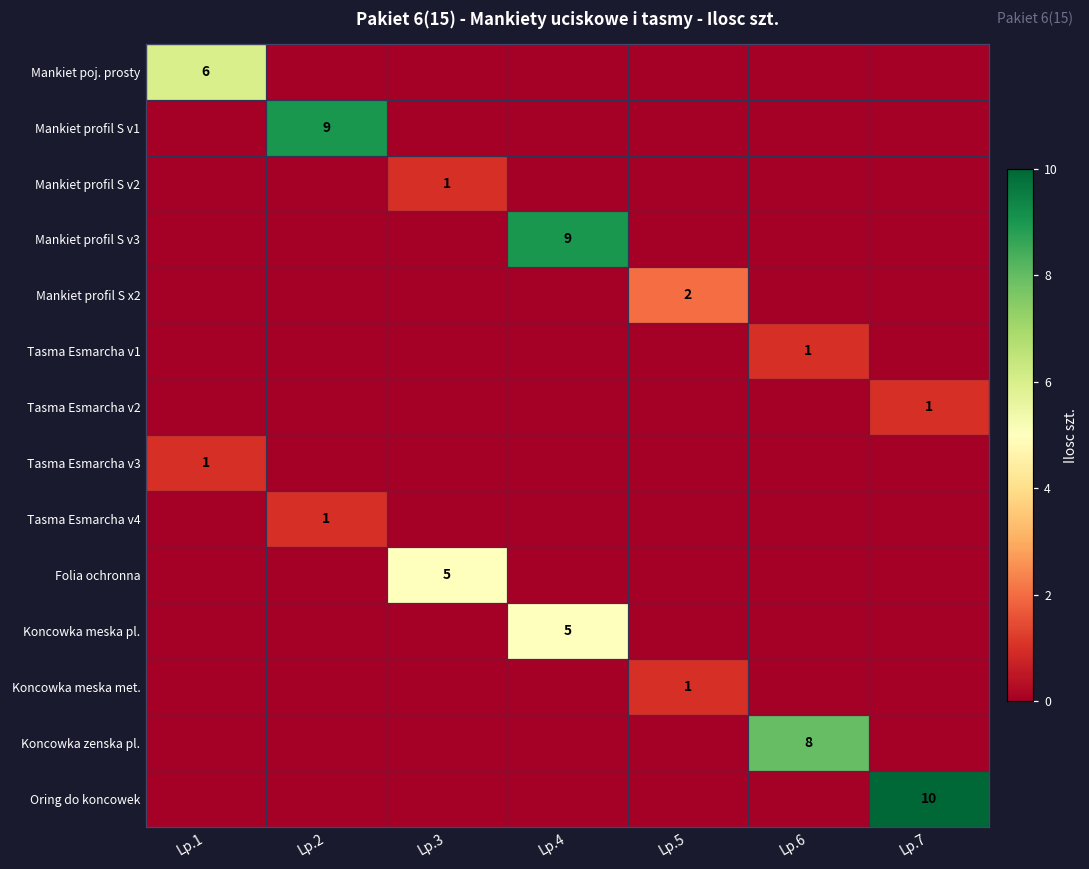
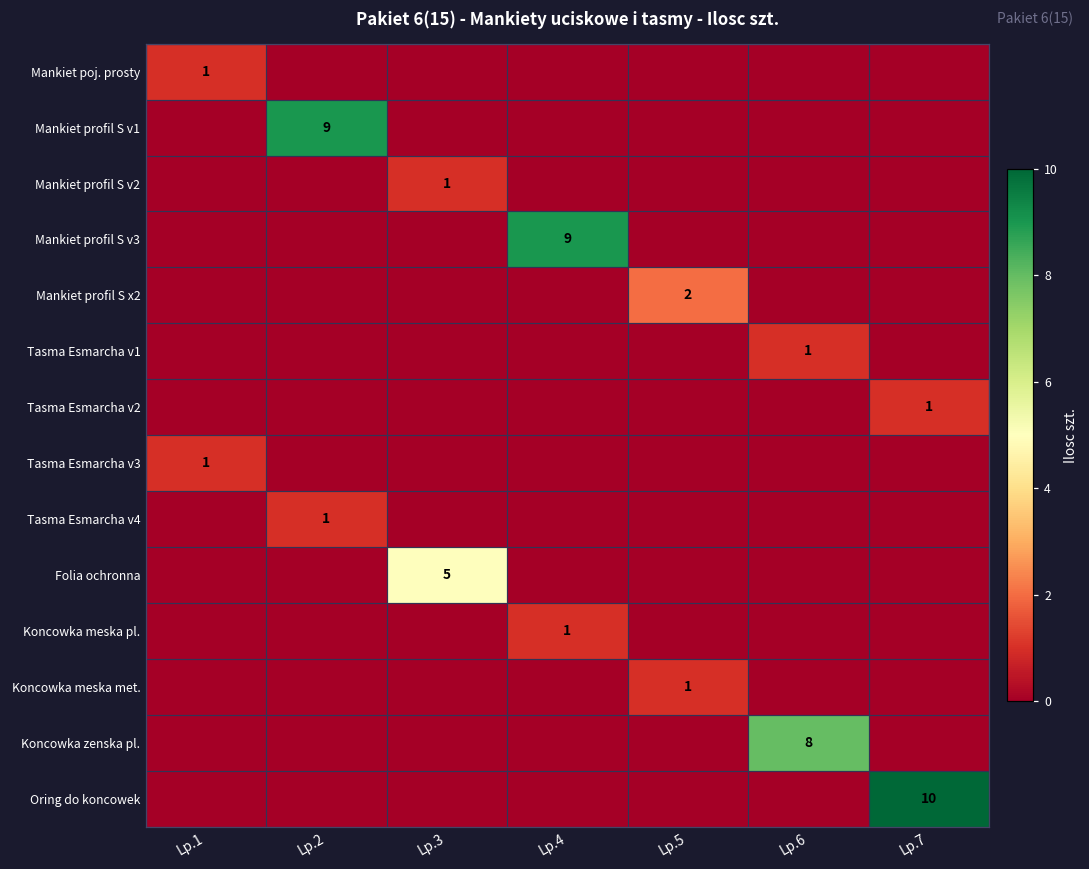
Mankiet poj. prosty, Lp.1: 6 -> 1
Koncowka meska pl., Lp.4: 5 -> 1
